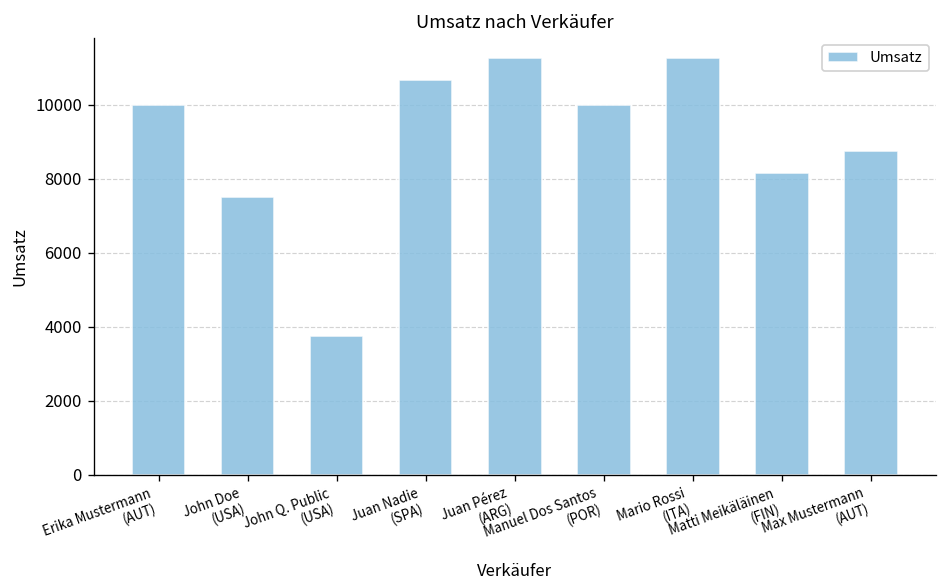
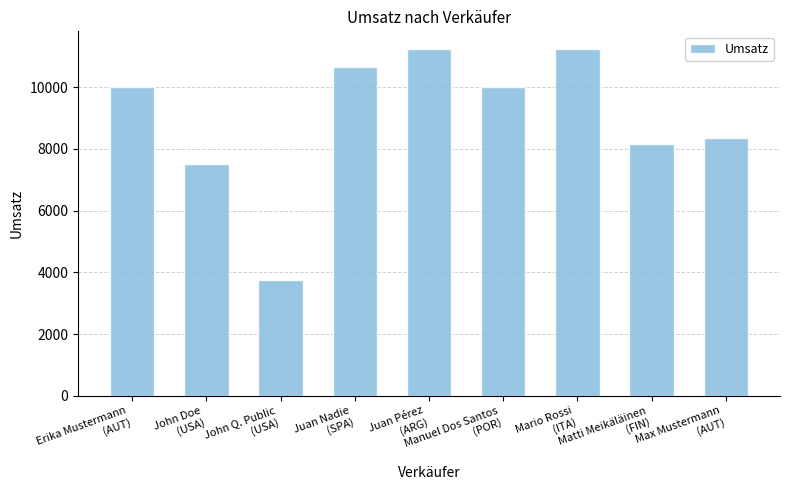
Max Mustermann (AUT): 8800 -> 8300
